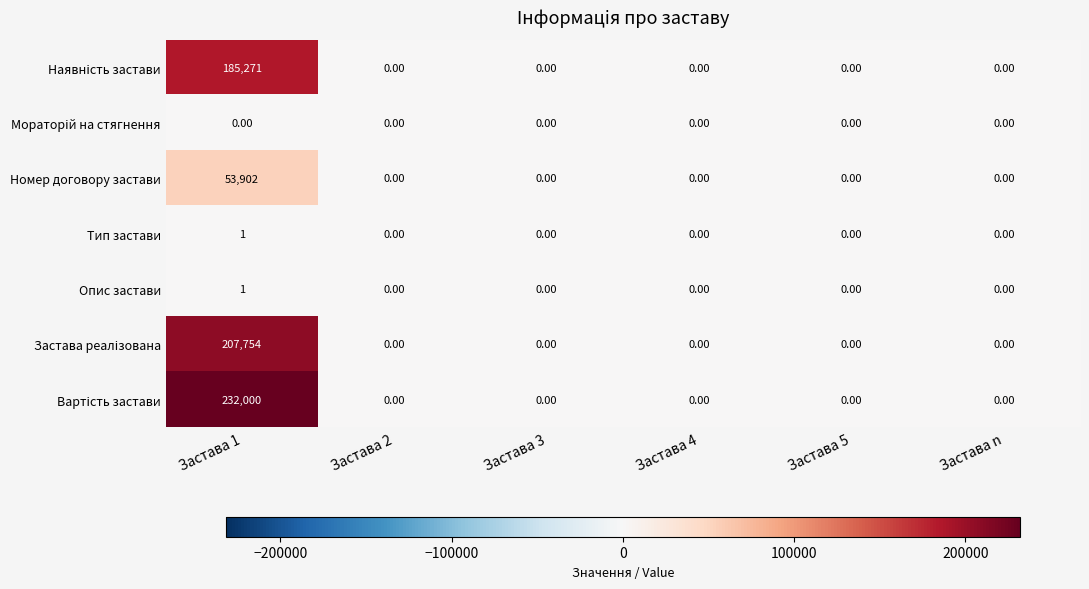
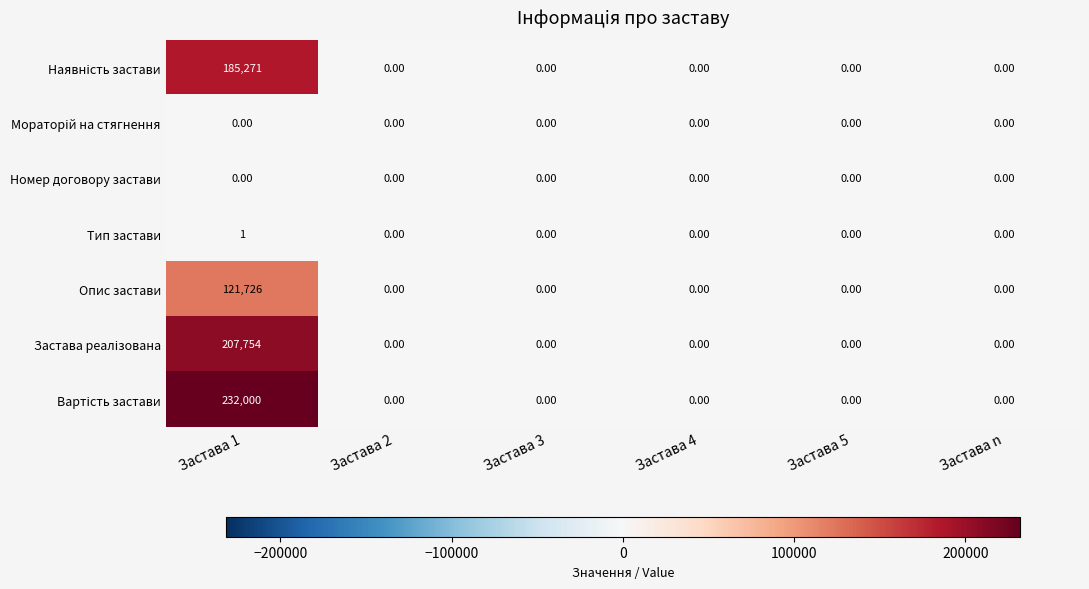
Номер договору застави, Застава 1: 53,902 -> 0.00
Опис застави, Застава 1: 1 -> 121,726
